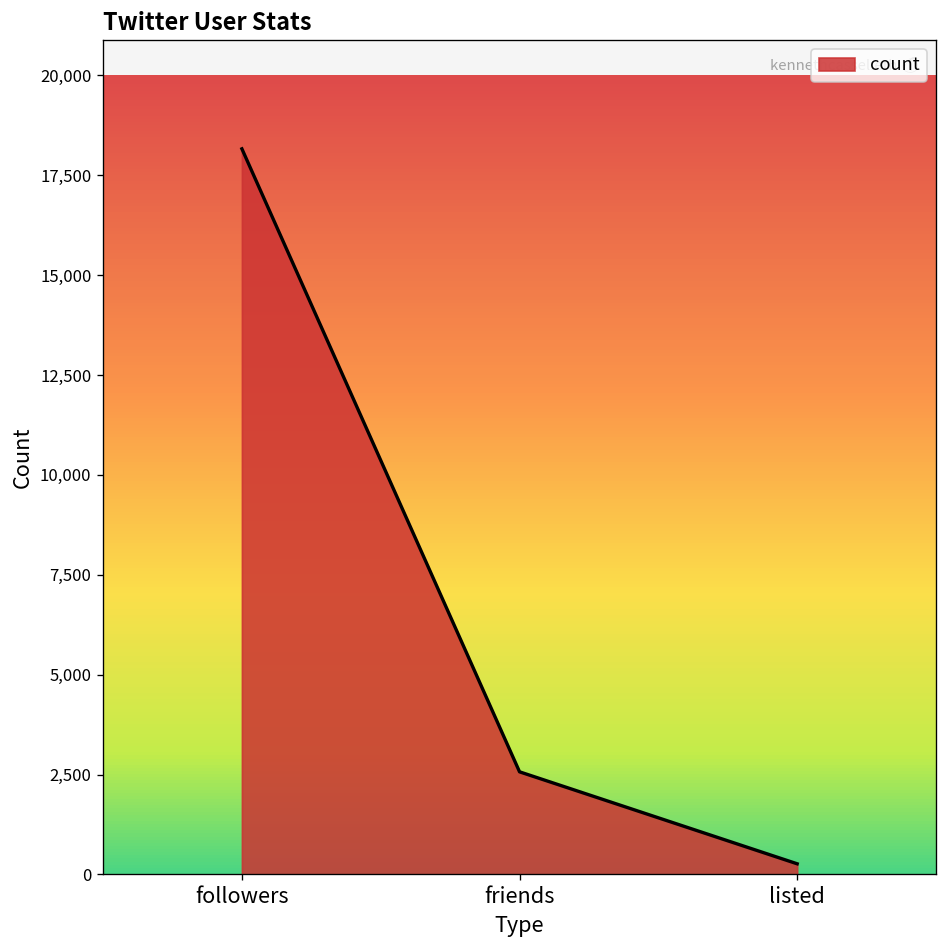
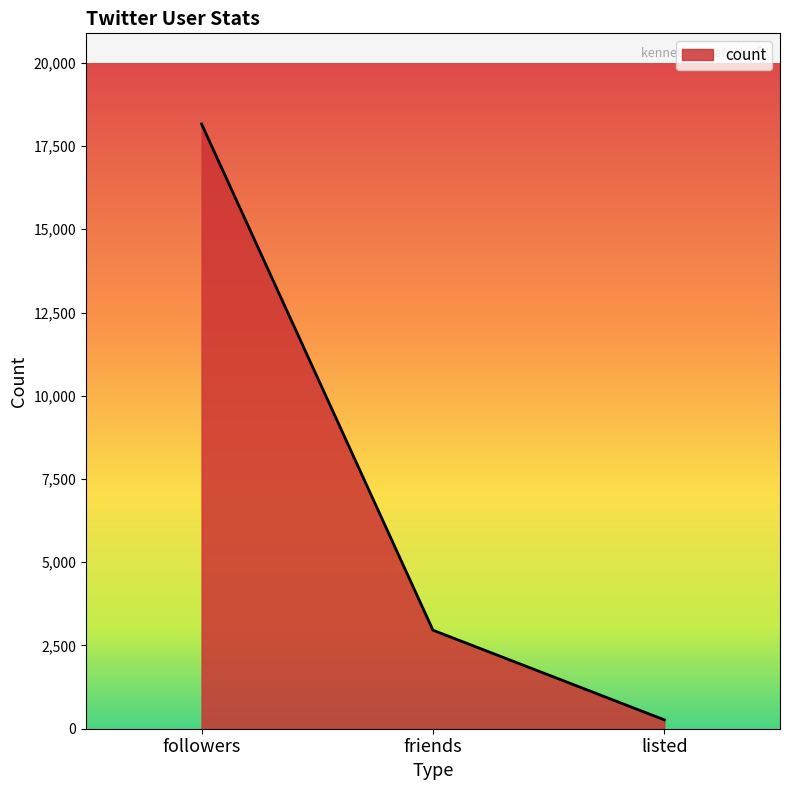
friends: 2,600 -> 3,000
